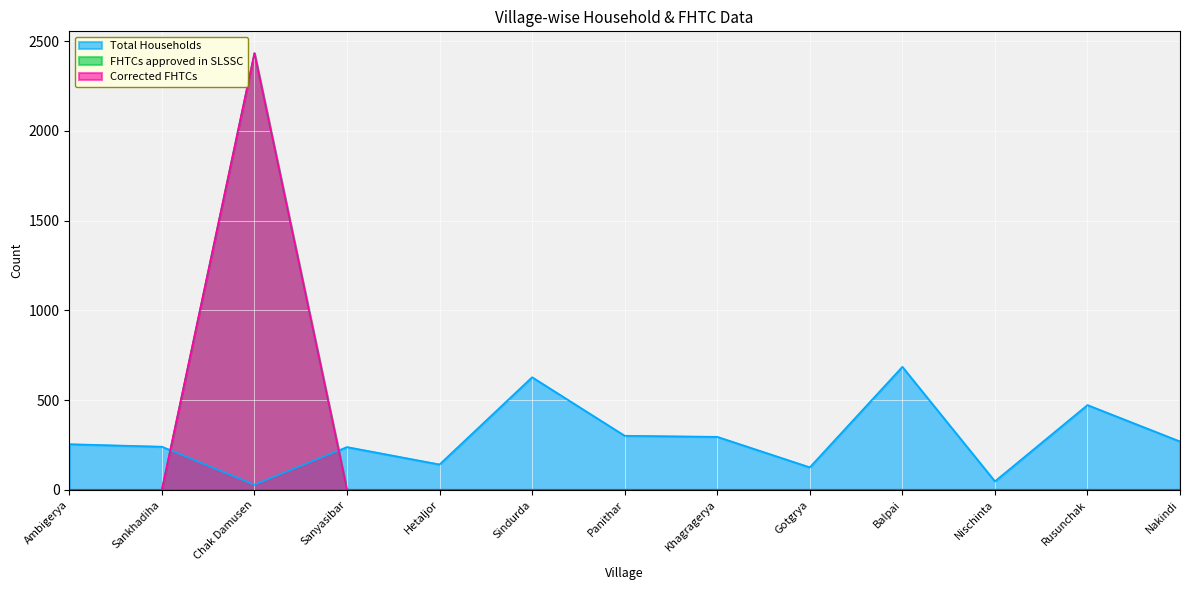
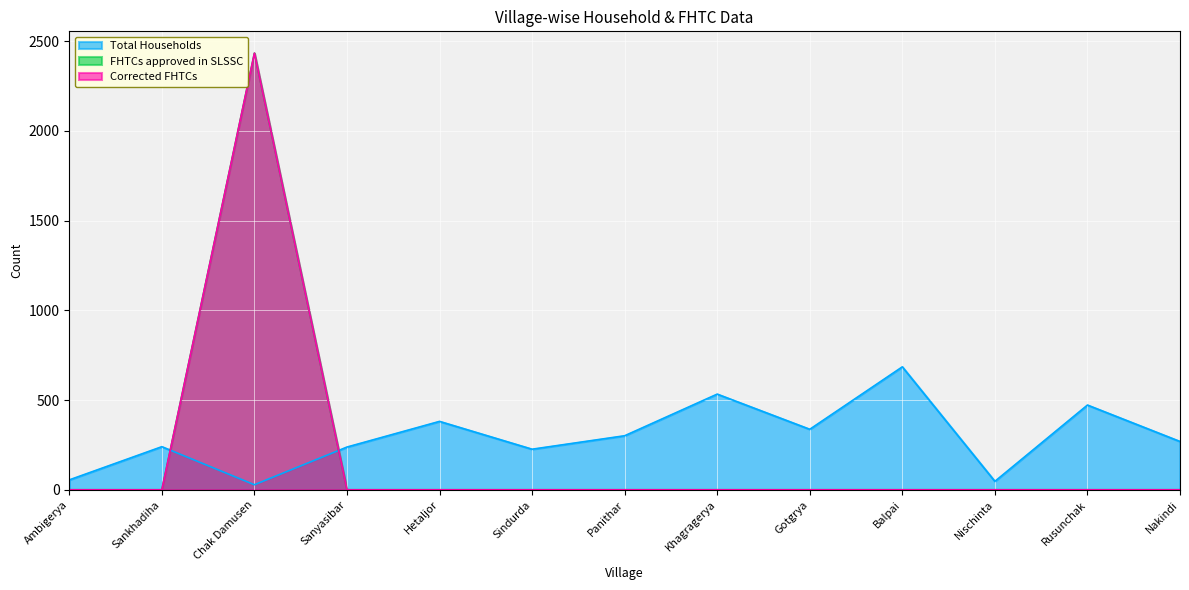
Total Households, Ambigerya: 250 -> 60
Total Households, Hetaljor: 140 -> 380
Total Households, Sindurda: 630 -> 230
Total Households, Khagragerya: 300 -> 530
Total Households, Gotgrya: 130 -> 340
